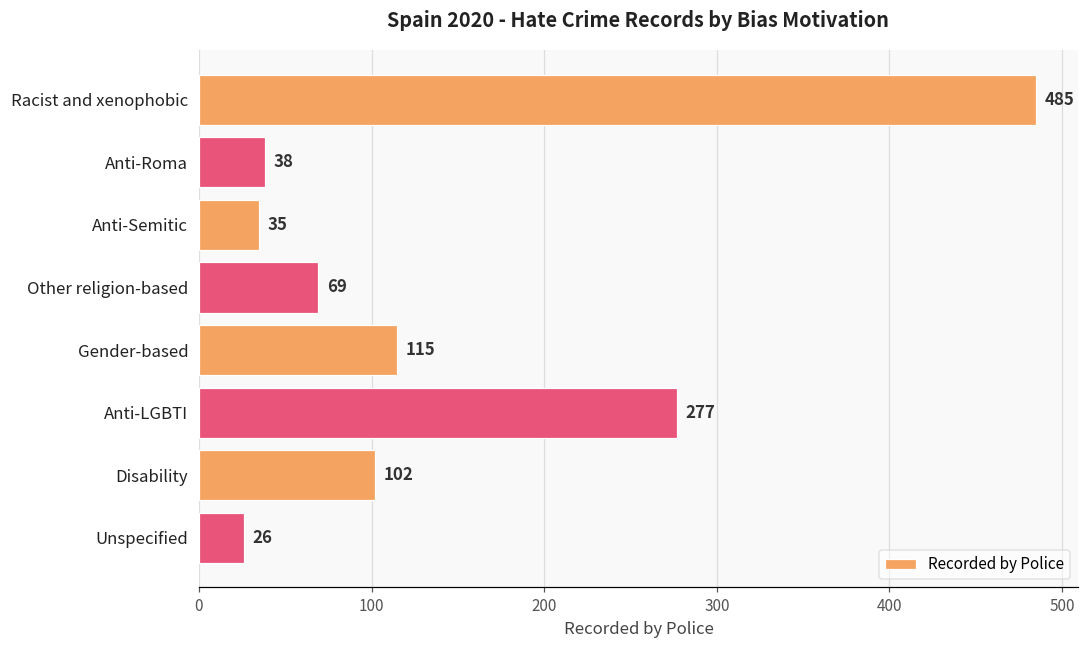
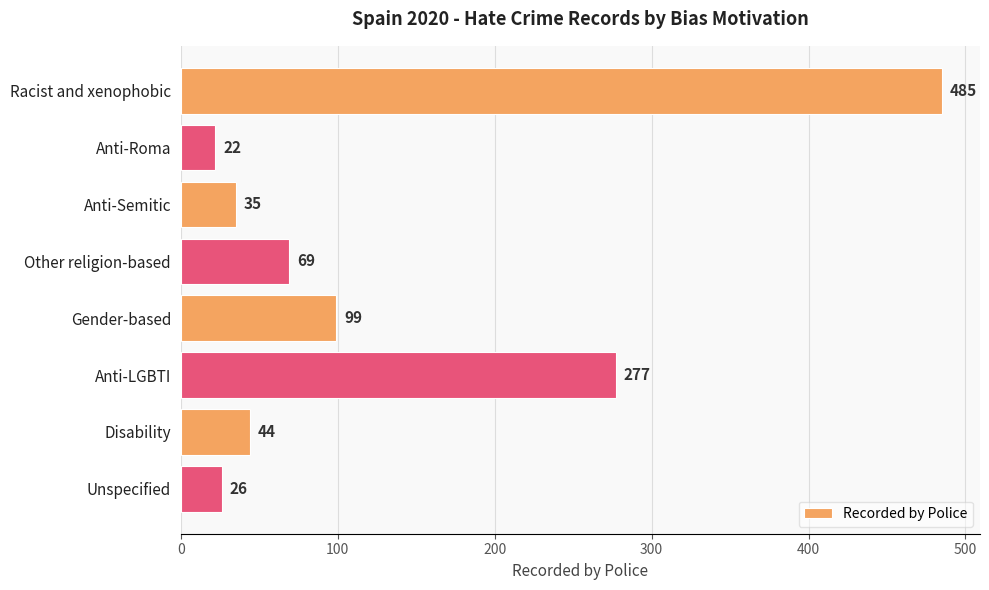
Anti-Roma: 38 -> 22
Gender-based: 115 -> 99
Disability: 102 -> 44
